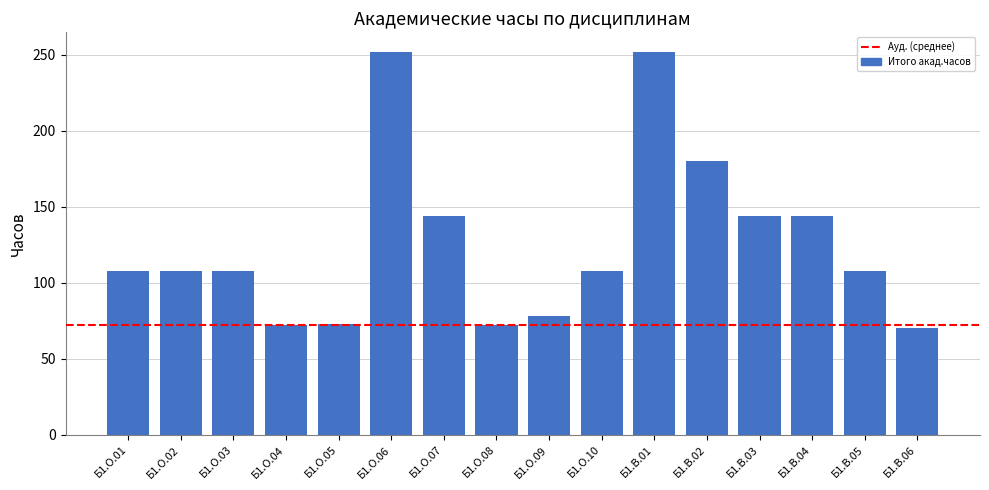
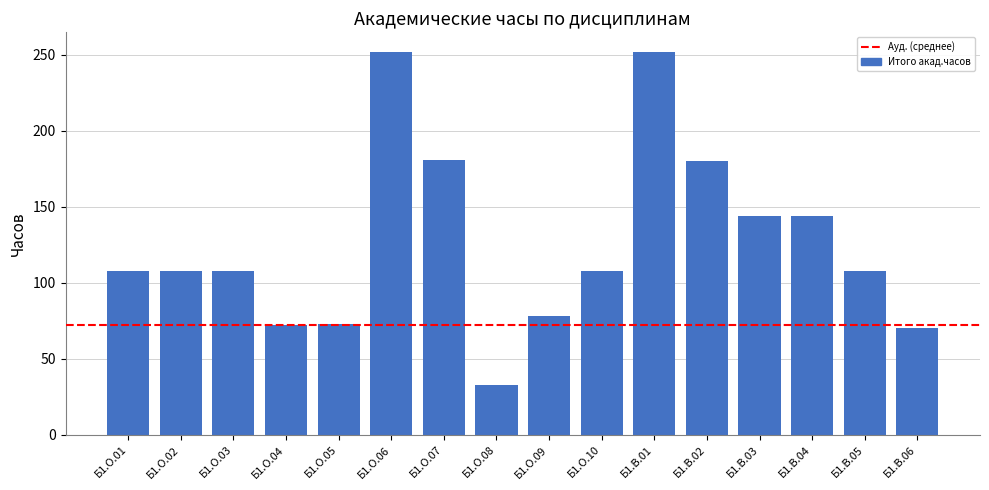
Б1.О.07: 144 -> 181
Б1.О.08: 72 -> 33
